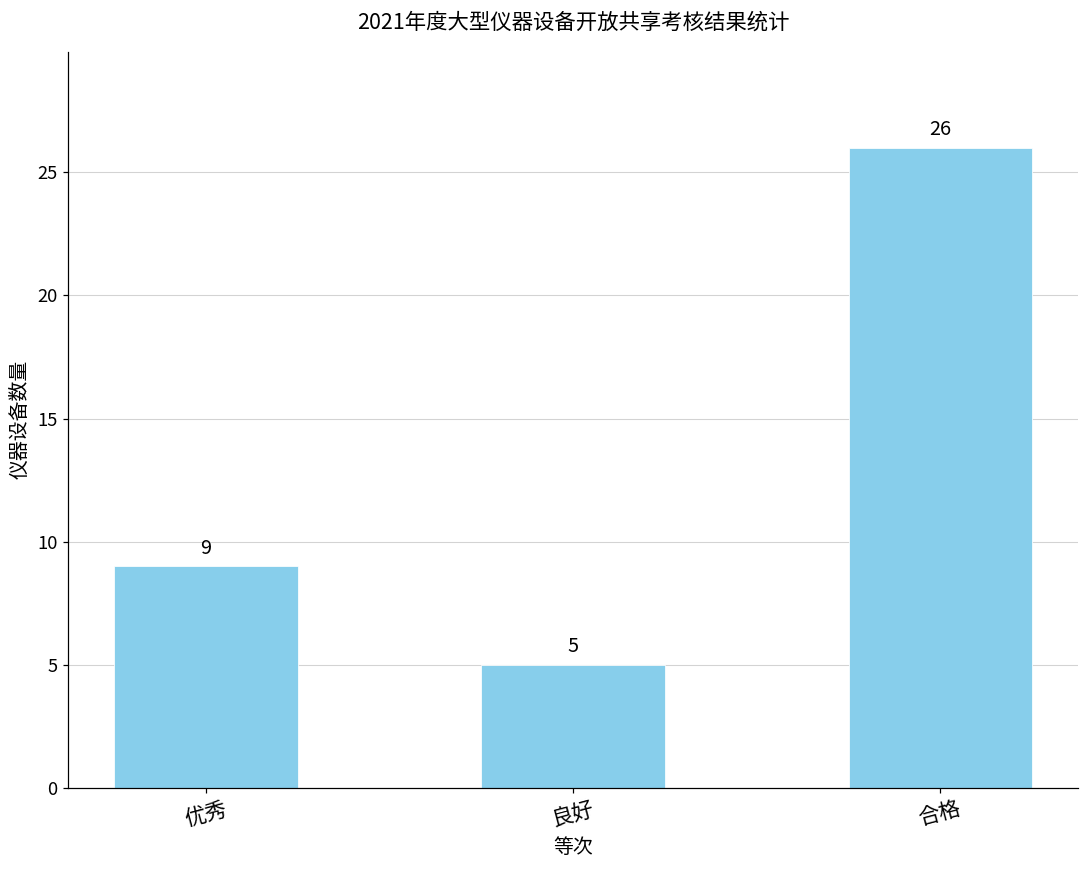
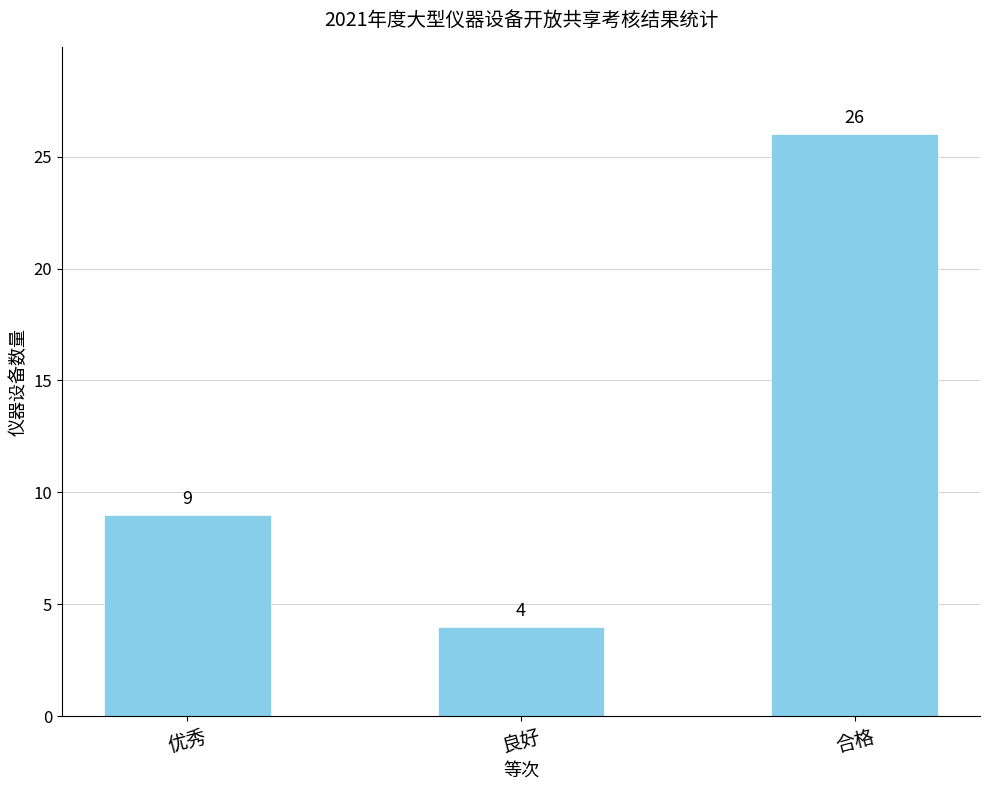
良好: 5 -> 4
